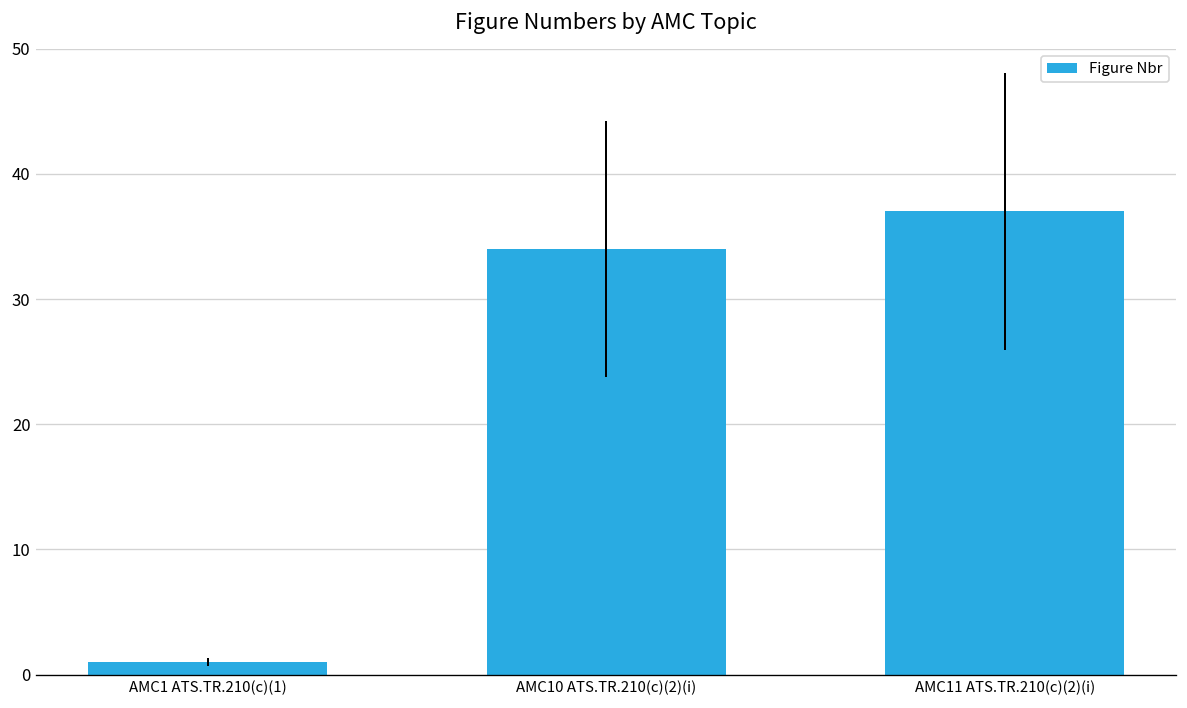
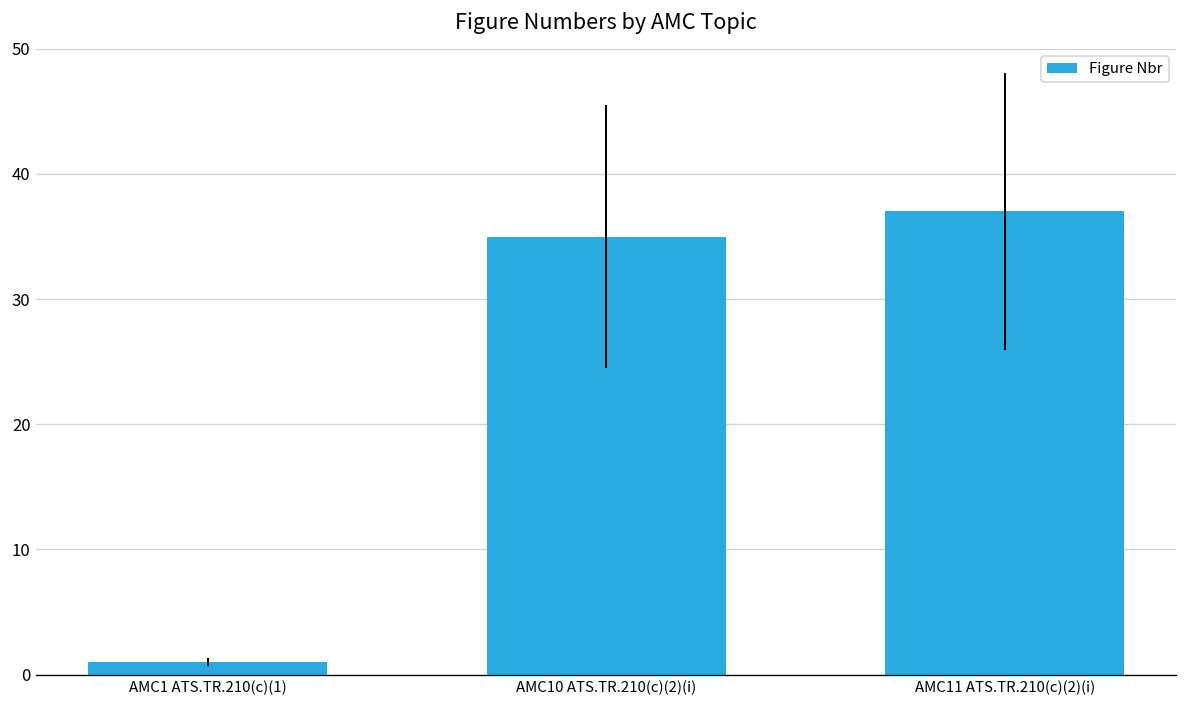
AMC10 ATS.TR.210(c)(2)(i): 34 -> 35
